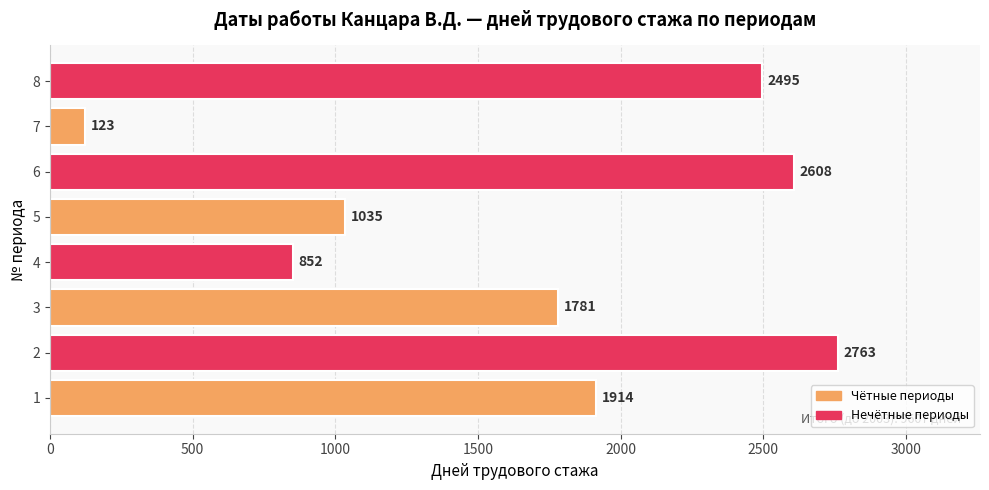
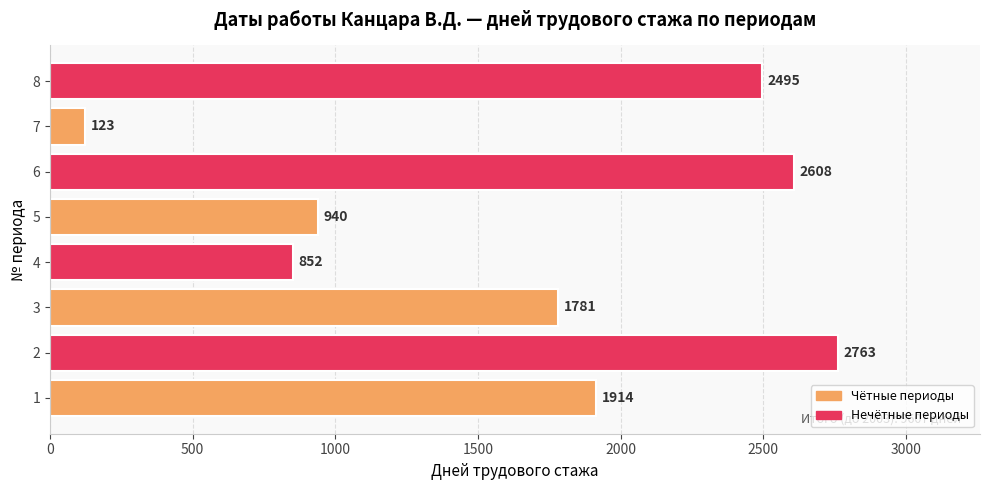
5: 1035 -> 940
